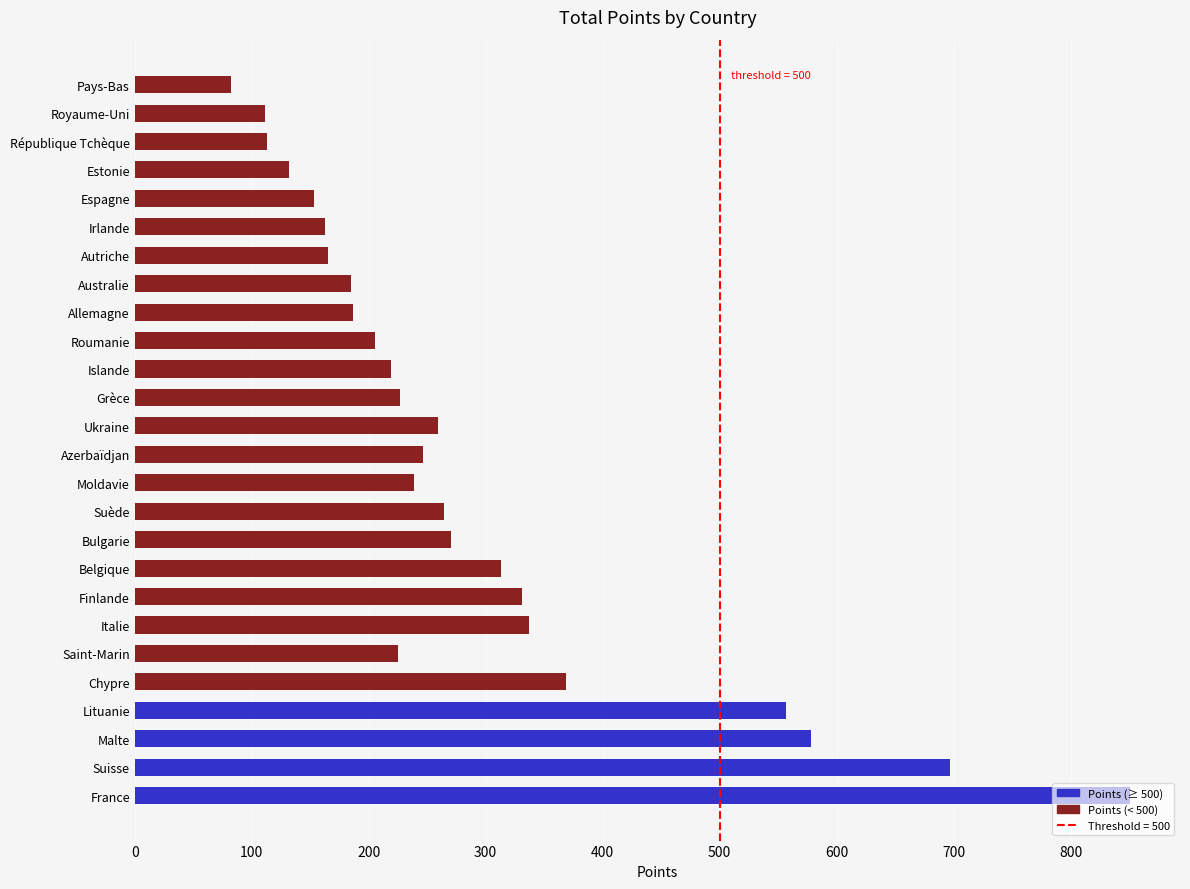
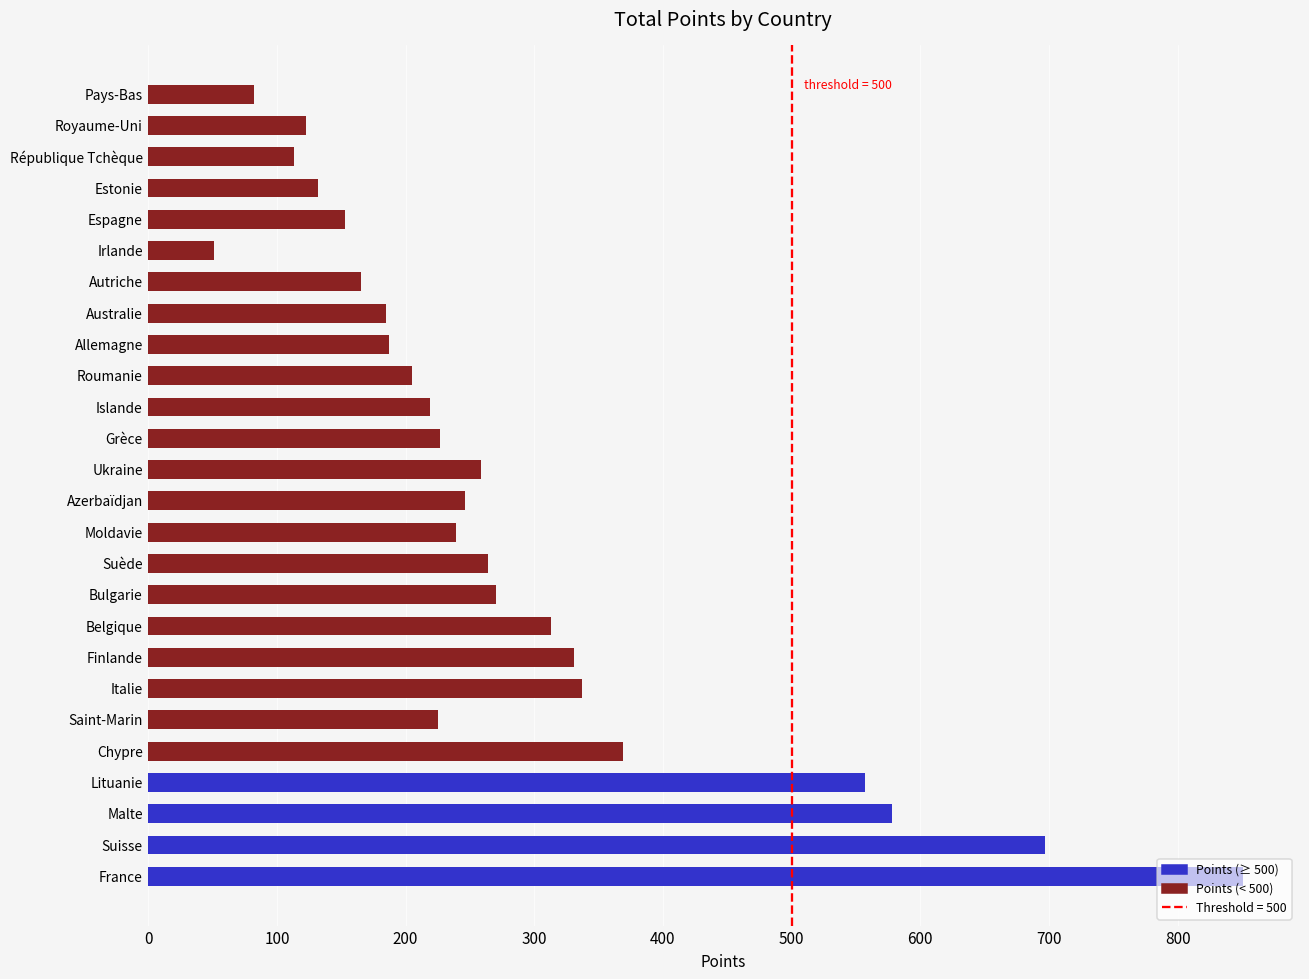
Points (< 500), Royaume-Uni: 111 -> 123
Points (< 500), Irlande: 163 -> 51
